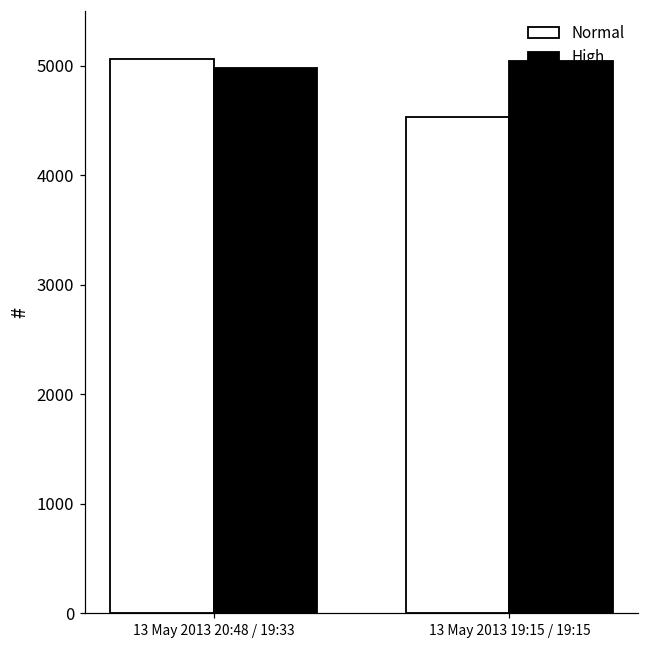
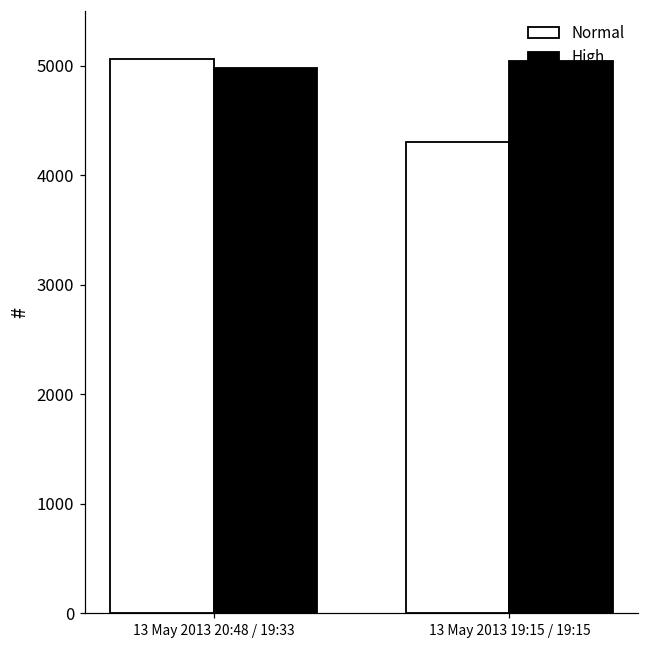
Normal, 13 May 2013 19:15 / 19:15: 4500 -> 4300
